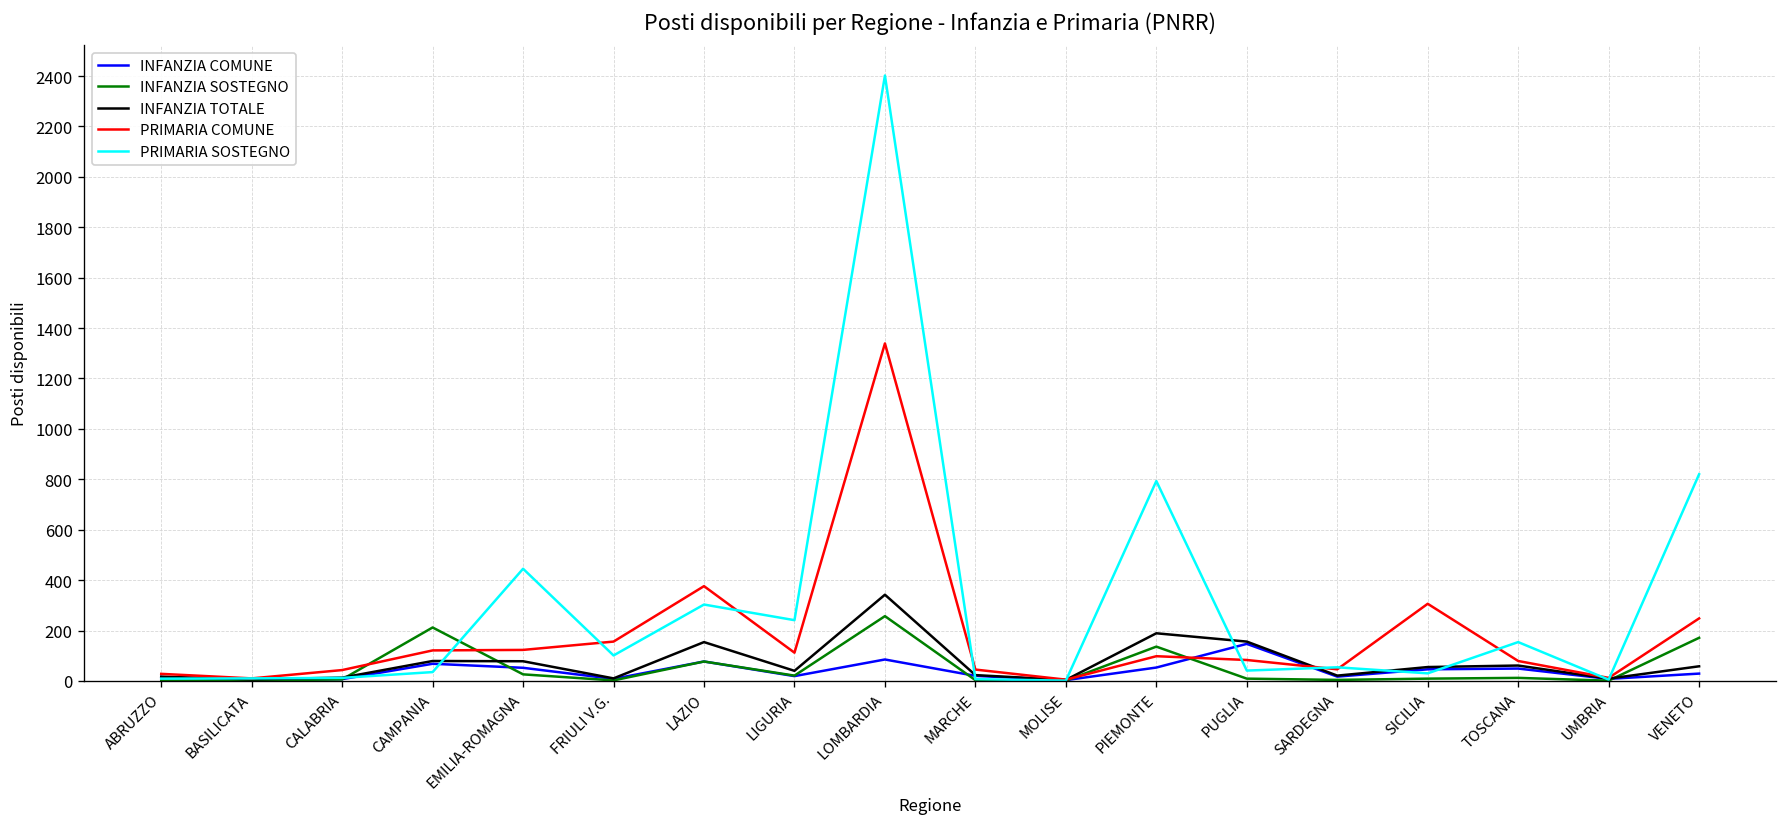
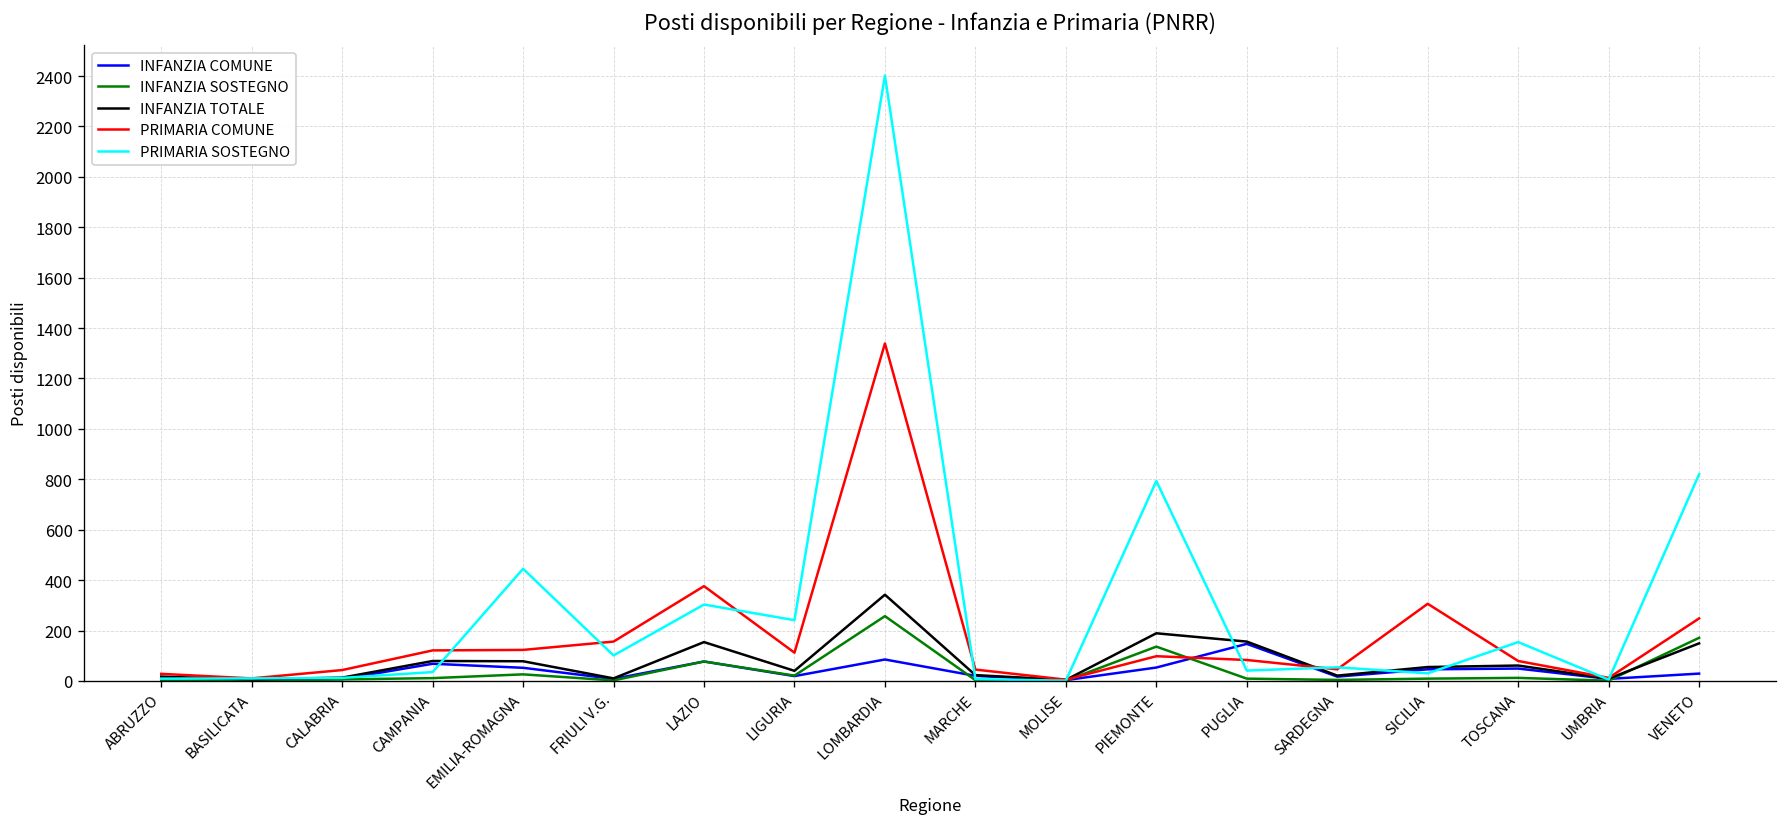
INFANZIA SOSTEGNO, CAMPANIA: 210 -> 10
INFANZIA TOTALE, VENETO: 60 -> 150
